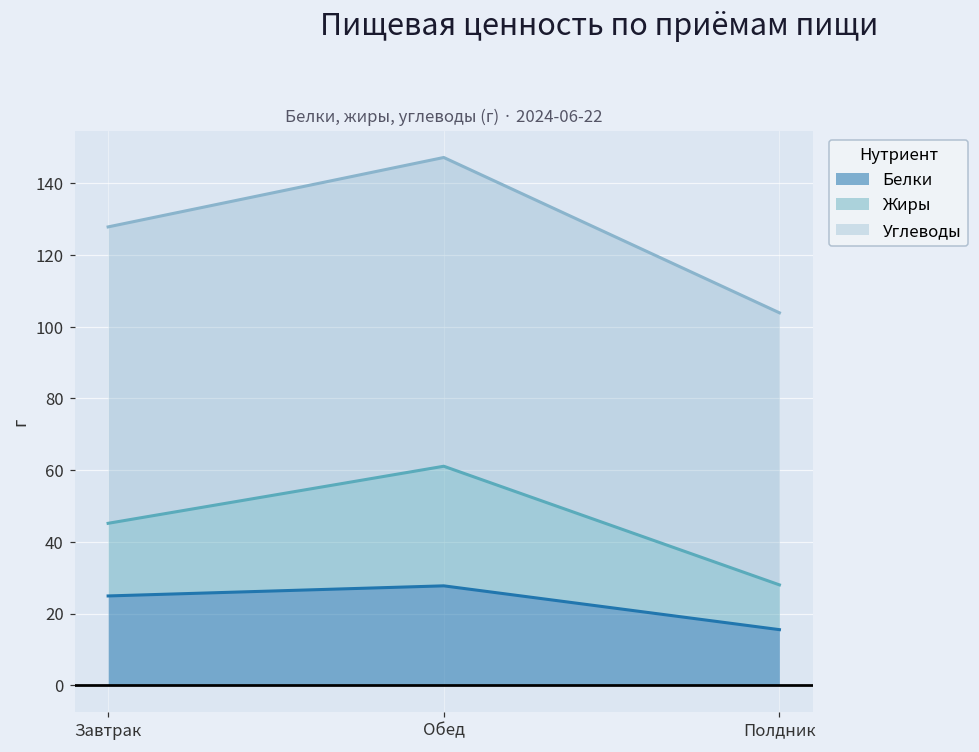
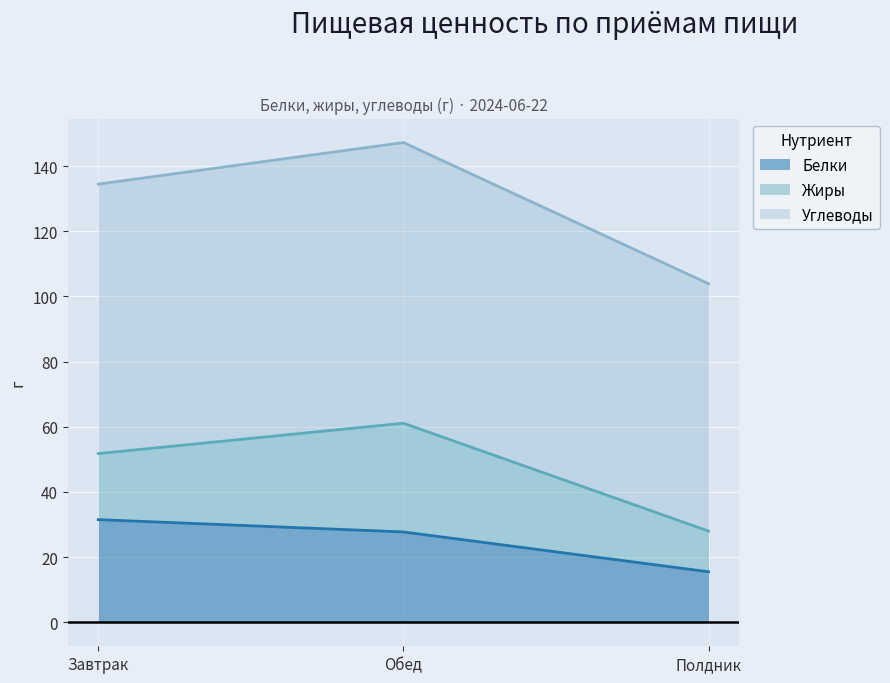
Белки, Завтрак: 25 -> 32
